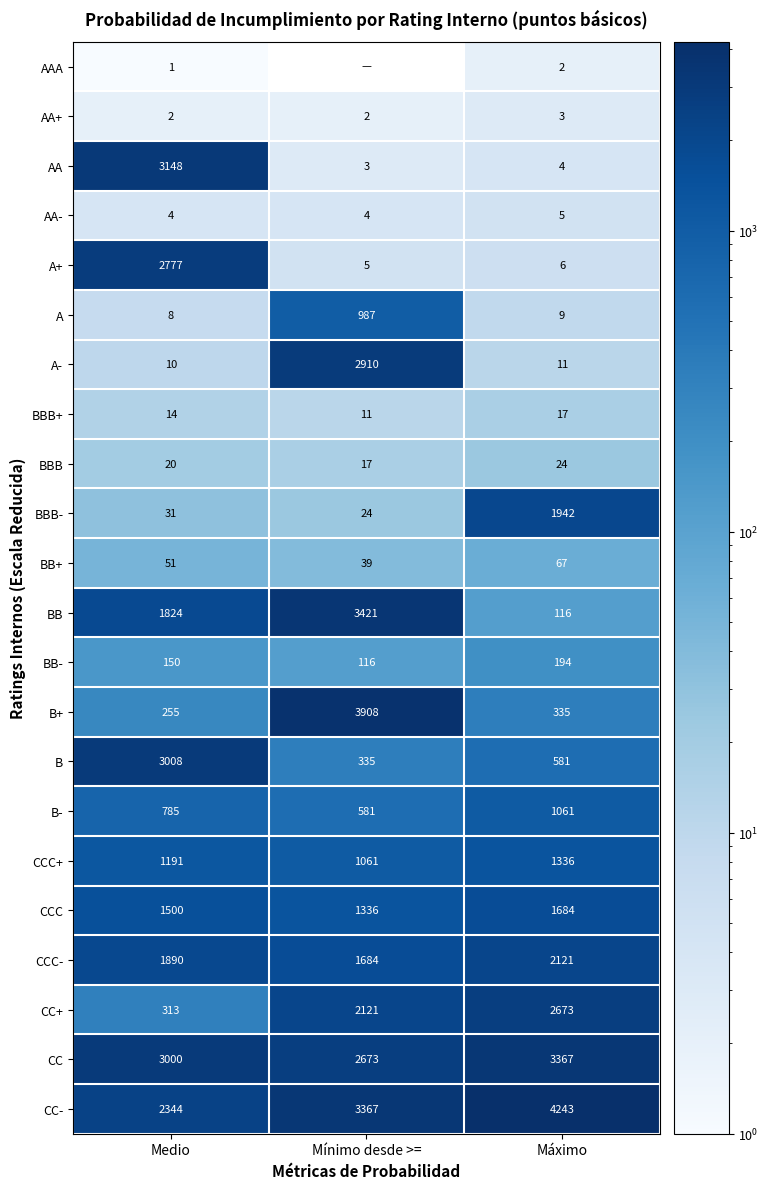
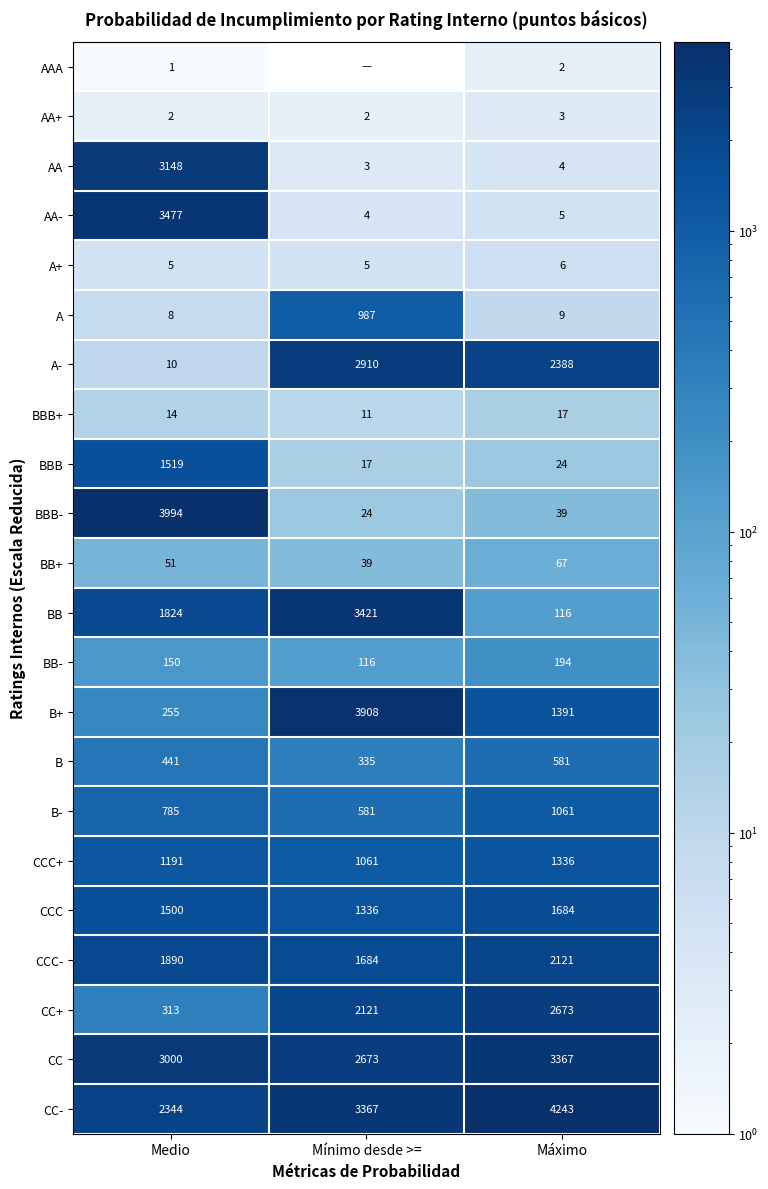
AA-, Medio: 4 -> 3477
A+, Medio: 2777 -> 5
A-, Máximo: 11 -> 2388
BBB, Medio: 20 -> 1519
BBB-, Medio: 31 -> 3994
BBB-, Máximo: 1942 -> 39
B+, Máximo: 335 -> 1391
B, Medio: 3008 -> 441
